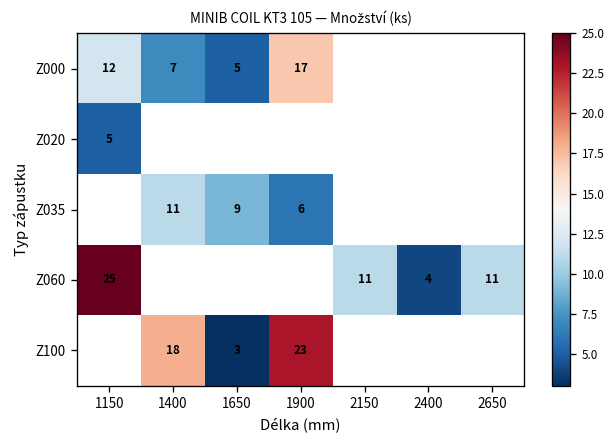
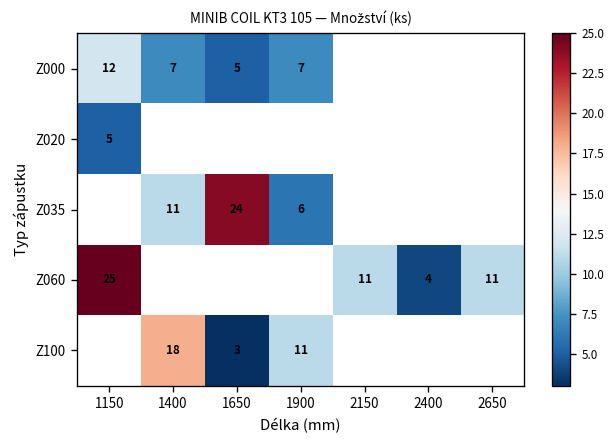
Z000, 1900: 17 -> 7
Z035, 1650: 9 -> 24
Z100, 1900: 23 -> 11
